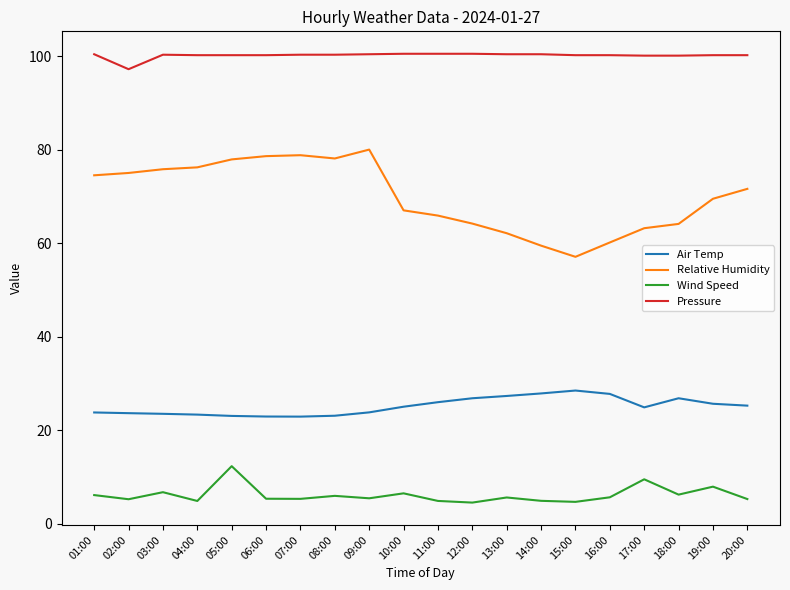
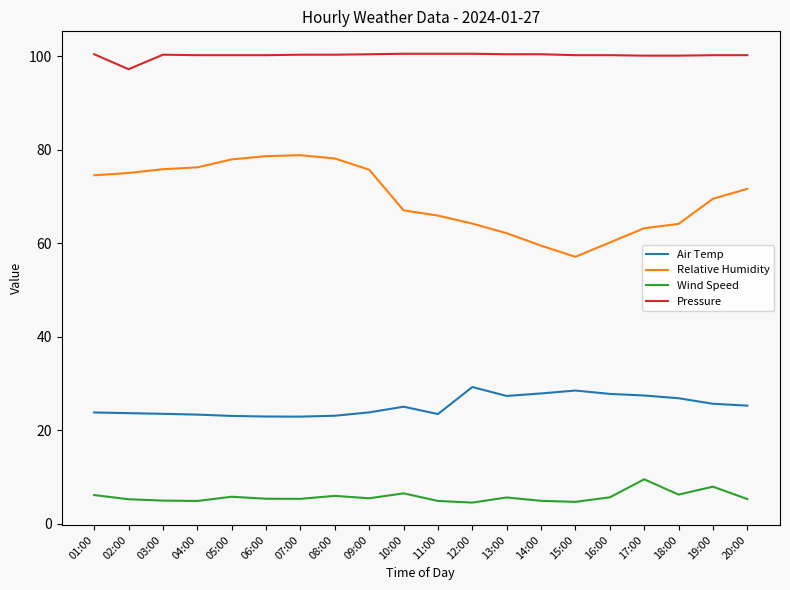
Wind Speed, 03:00: 7 -> 5
Wind Speed, 05:00: 12 -> 6
Relative Humidity, 09:00: 80 -> 76
Air Temp, 11:00: 26 -> 23
Air Temp, 12:00: 27 -> 29
Air Temp, 17:00: 25 -> 27
